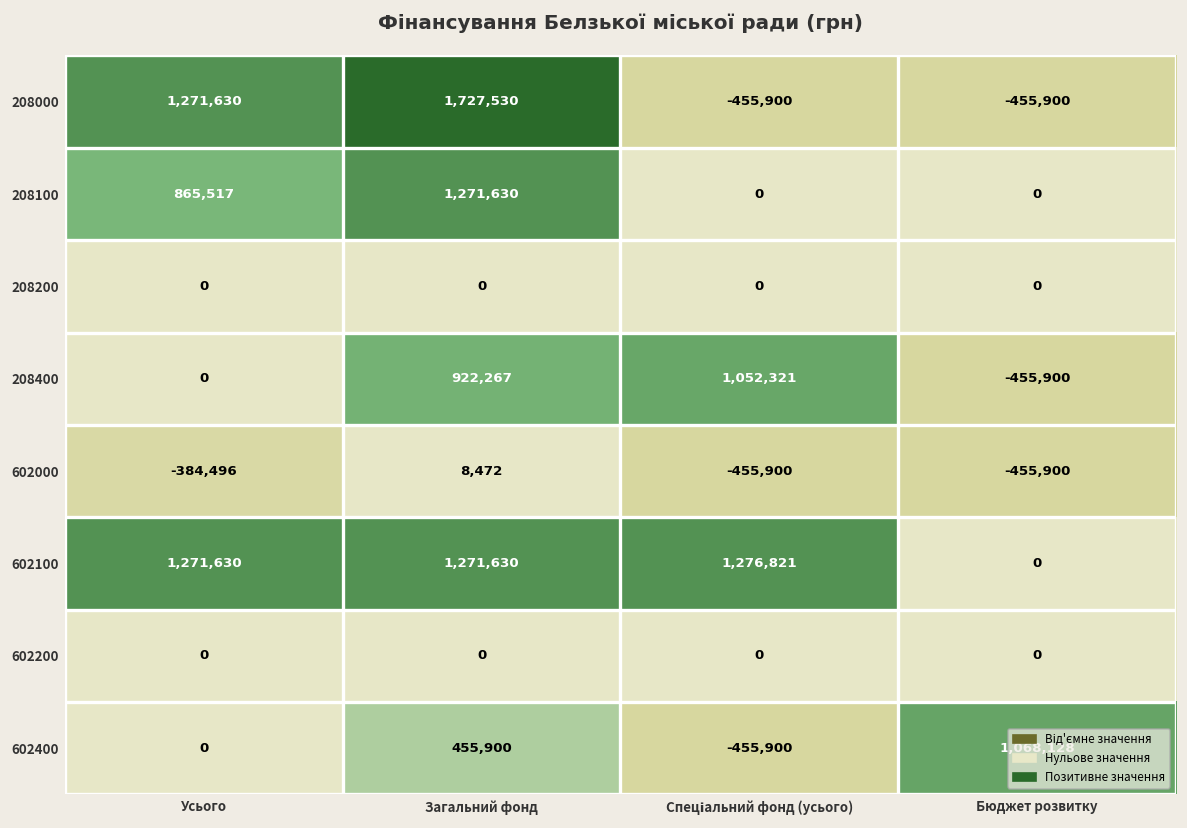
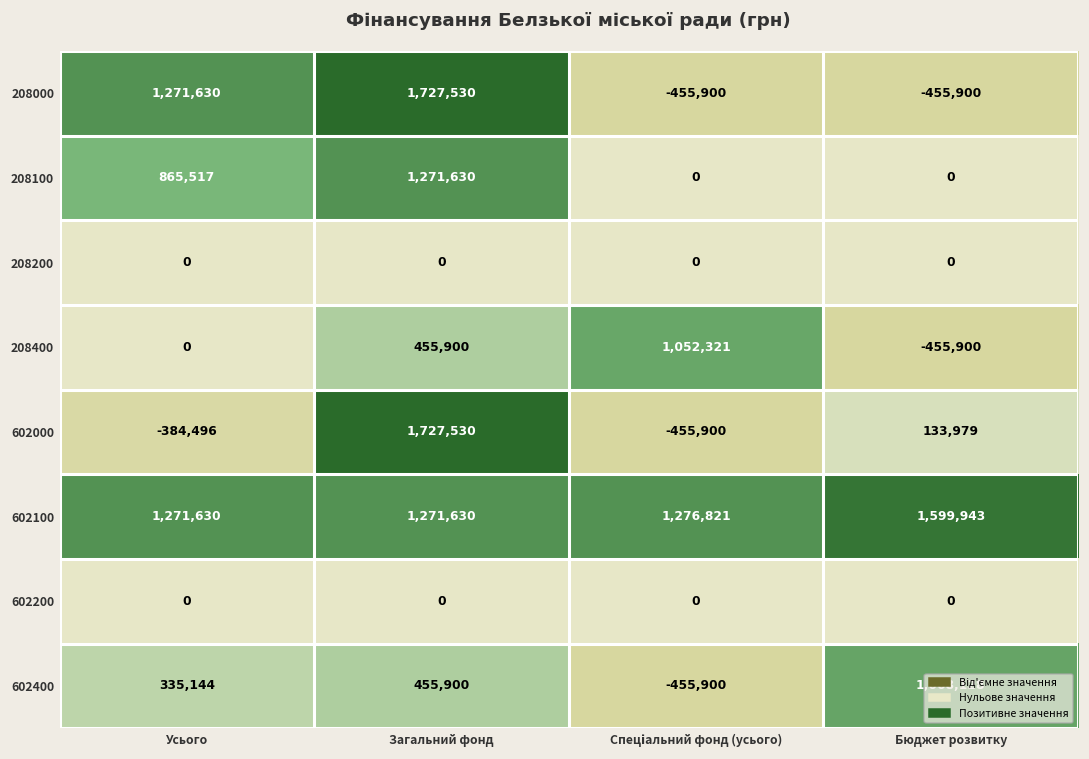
208400, Загальний фонд: 922,267 -> 455,900
602000, Загальний фонд: 8,472 -> 1,727,530
602000, Бюджет розвитку: -455,900 -> 133,979
602100, Бюджет розвитку: 0 -> 1,599,943
602400, Усього: 0 -> 335,144
